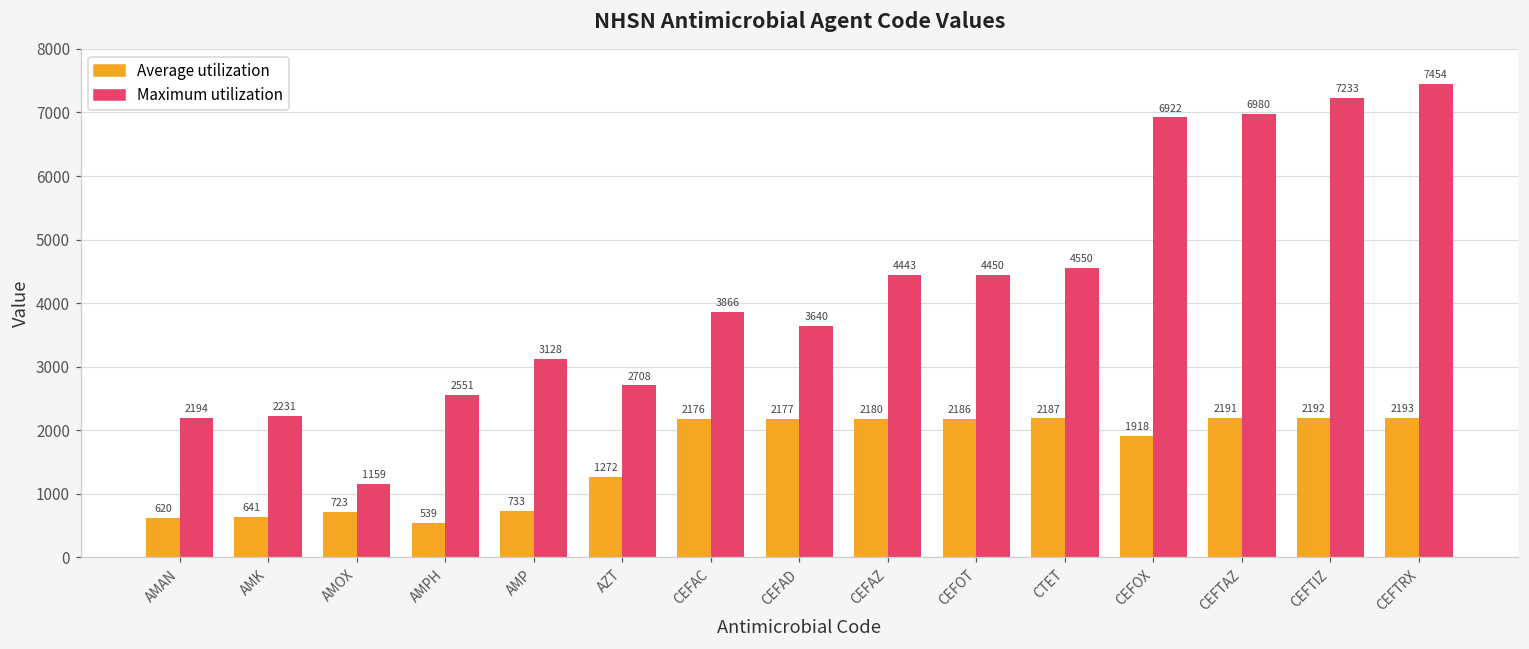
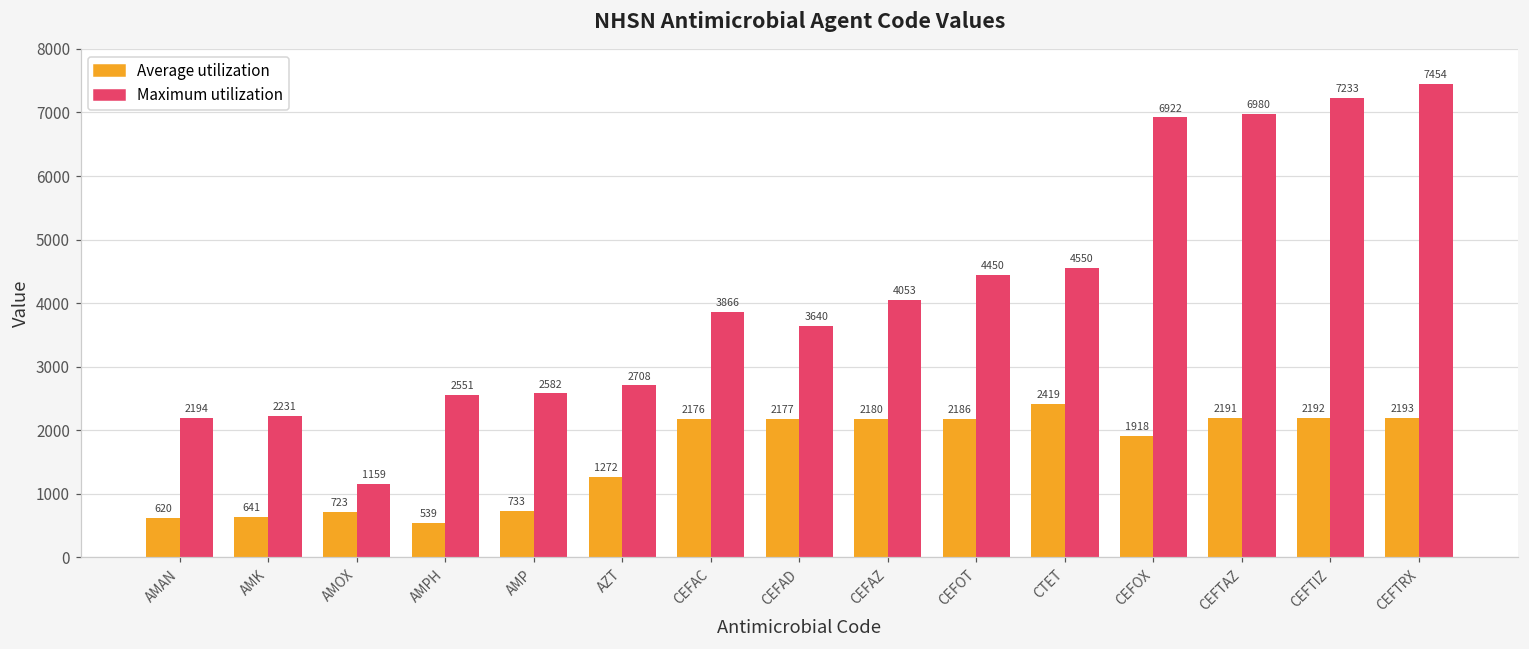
Maximum utilization, AMP: 3128 -> 2582
Maximum utilization, CEFAZ: 4443 -> 4053
Average utilization, CTET: 2187 -> 2419
